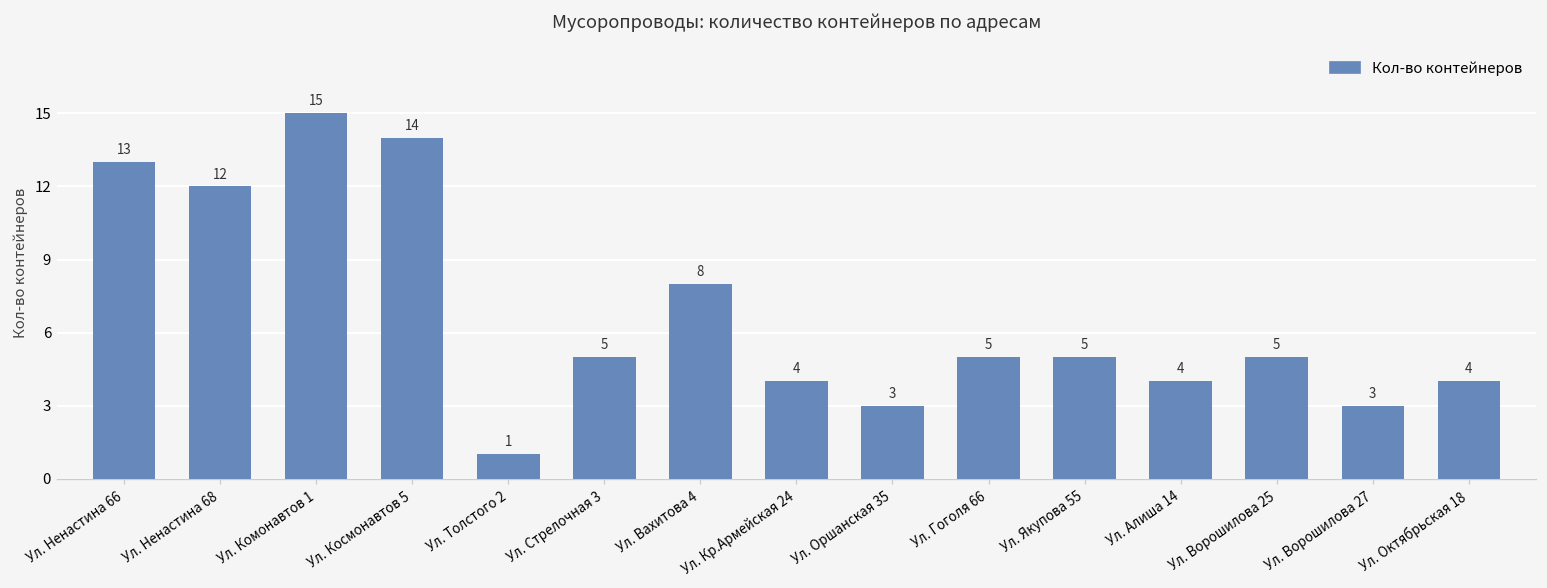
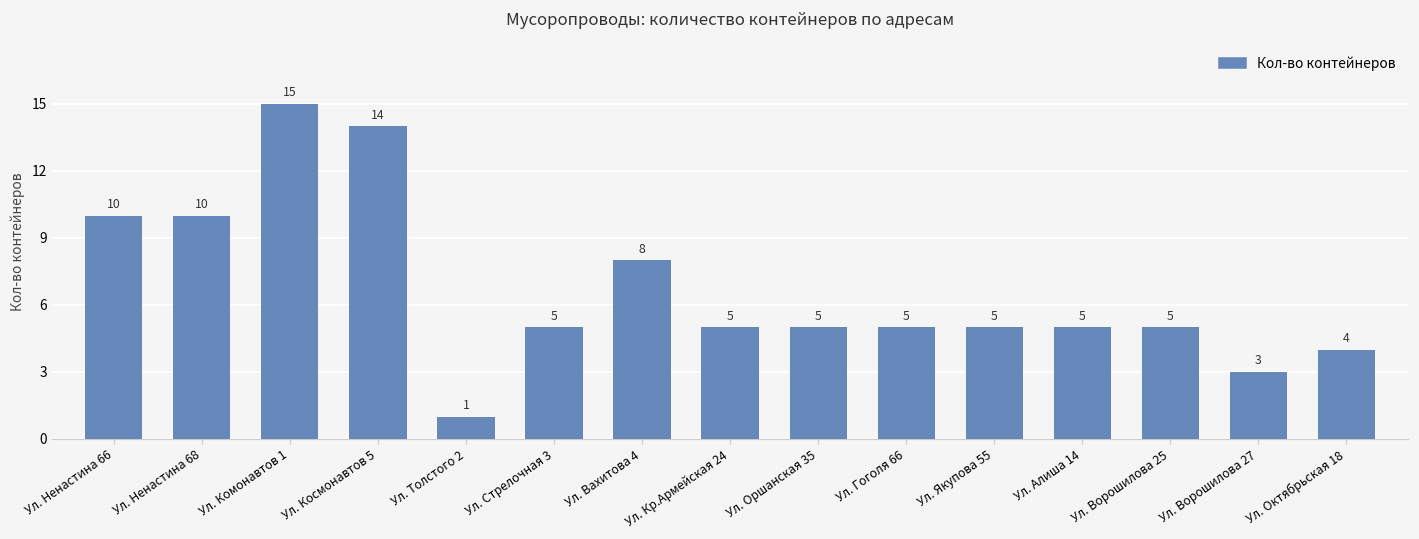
Ул. Ненастина 66: 13 -> 10
Ул. Ненастина 68: 12 -> 10
Ул. Кр.Армейская 24: 4 -> 5
Ул. Оршанская 35: 3 -> 5
Ул. Алиша 14: 4 -> 5
